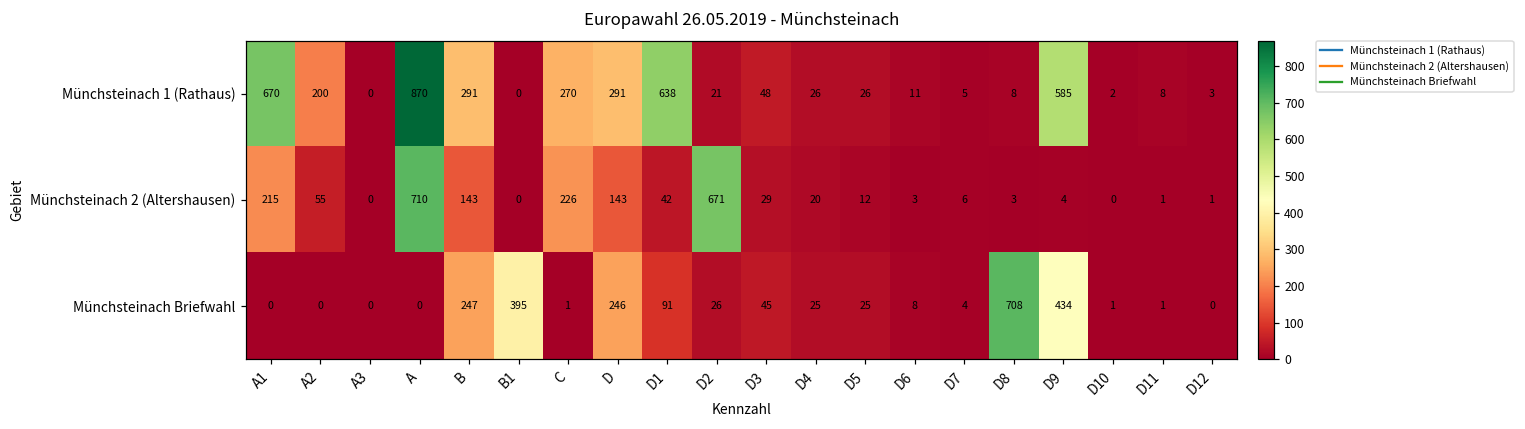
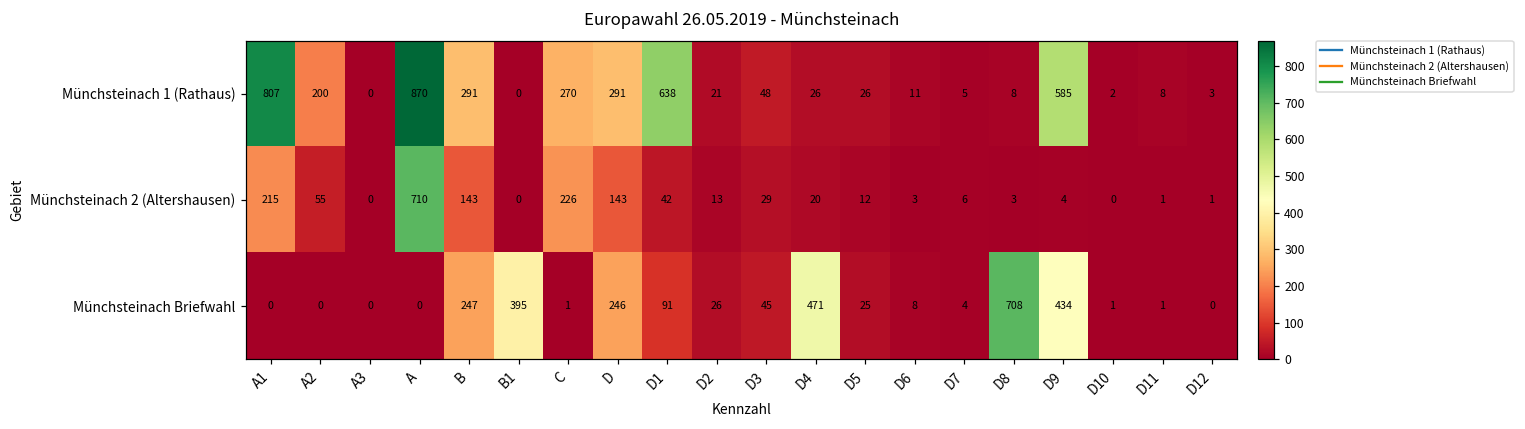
Münchsteinach 1 (Rathaus), A1: 670 -> 807
Münchsteinach 2 (Altershausen), D2: 671 -> 13
Münchsteinach Briefwahl, D4: 25 -> 471
